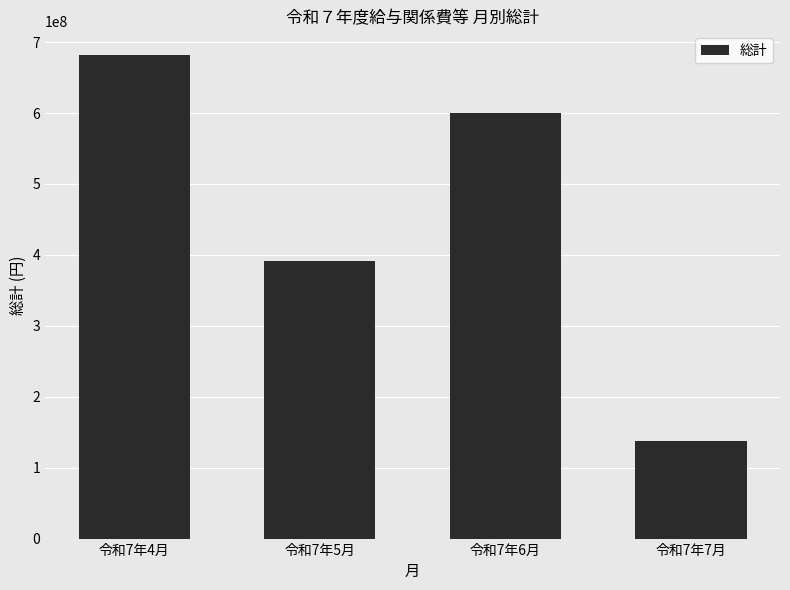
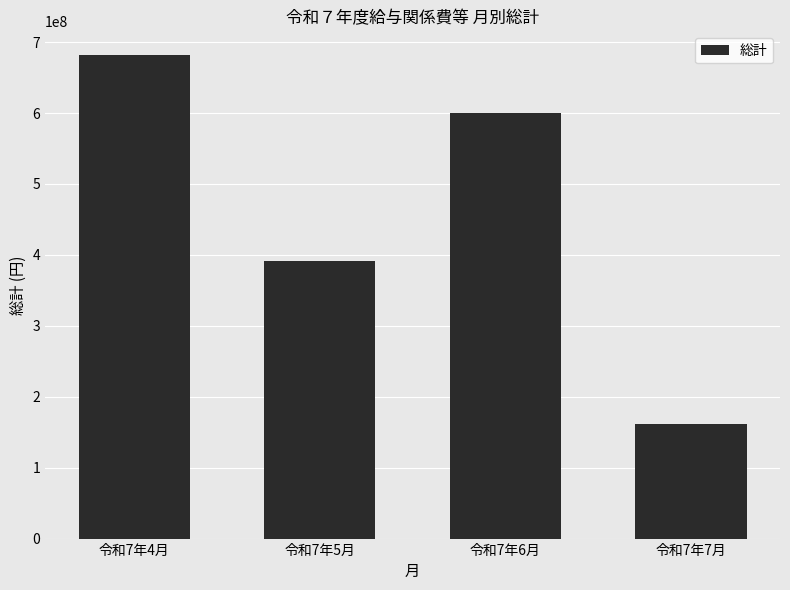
令和7年7月: 140000000 -> 160000000
